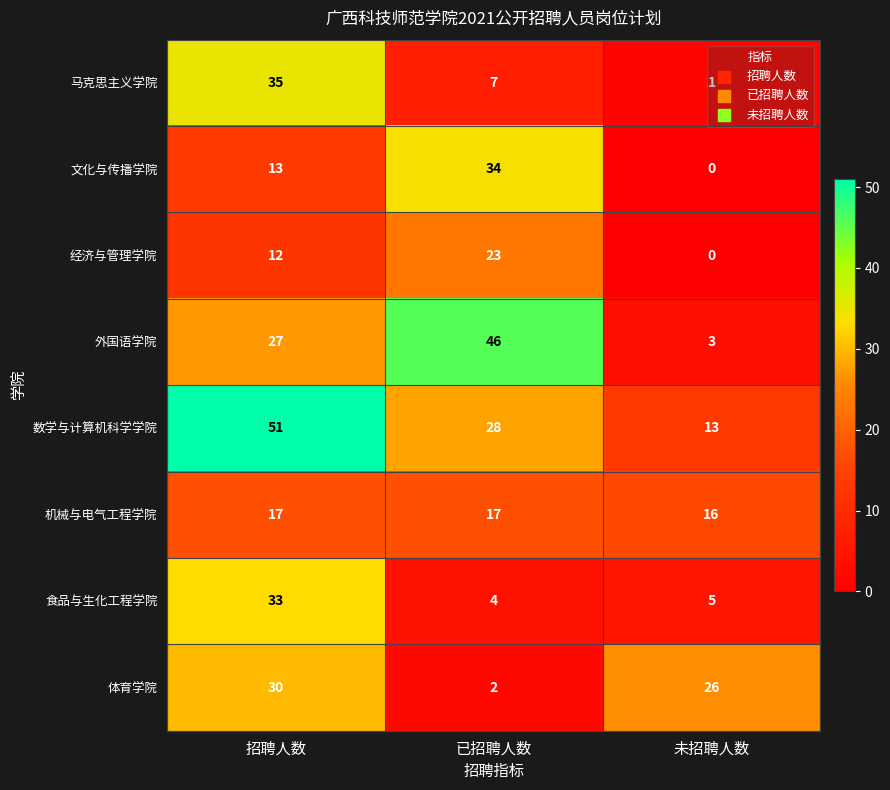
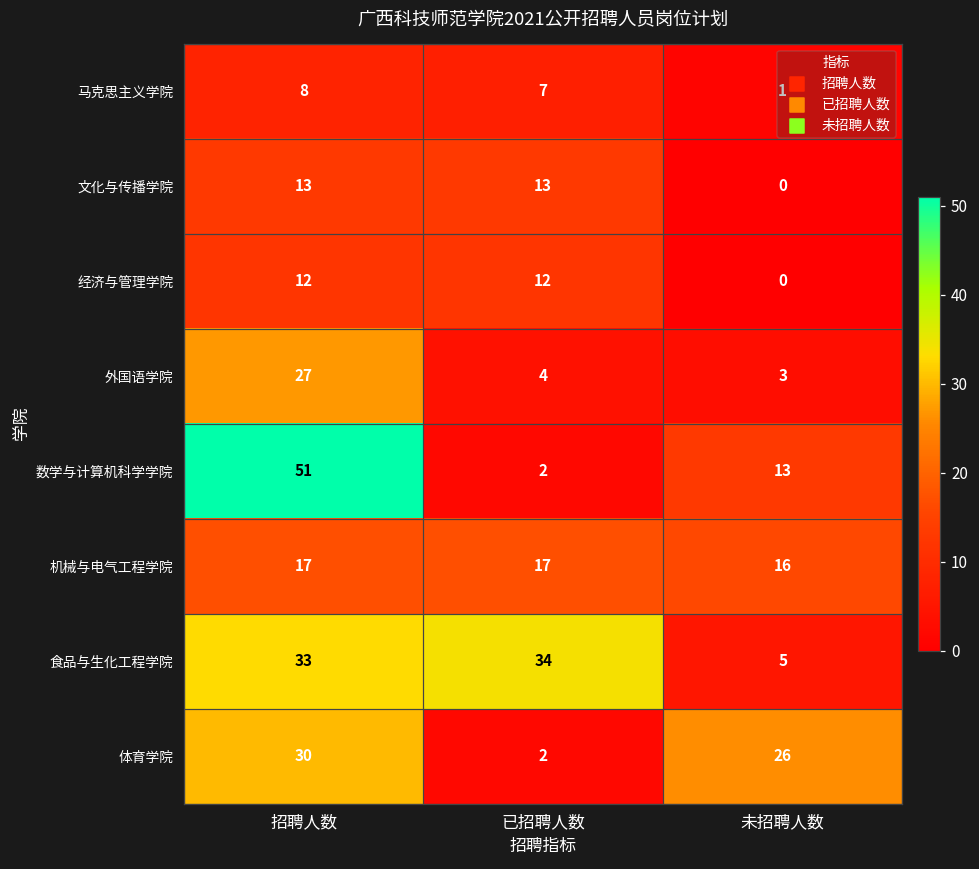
马克思主义学院, 招聘人数: 35 -> 8
文化与传播学院, 已招聘人数: 34 -> 13
经济与管理学院, 已招聘人数: 23 -> 12
外国语学院, 已招聘人数: 46 -> 4
数学与计算机科学学院, 已招聘人数: 28 -> 2
食品与生化工程学院, 已招聘人数: 4 -> 34
